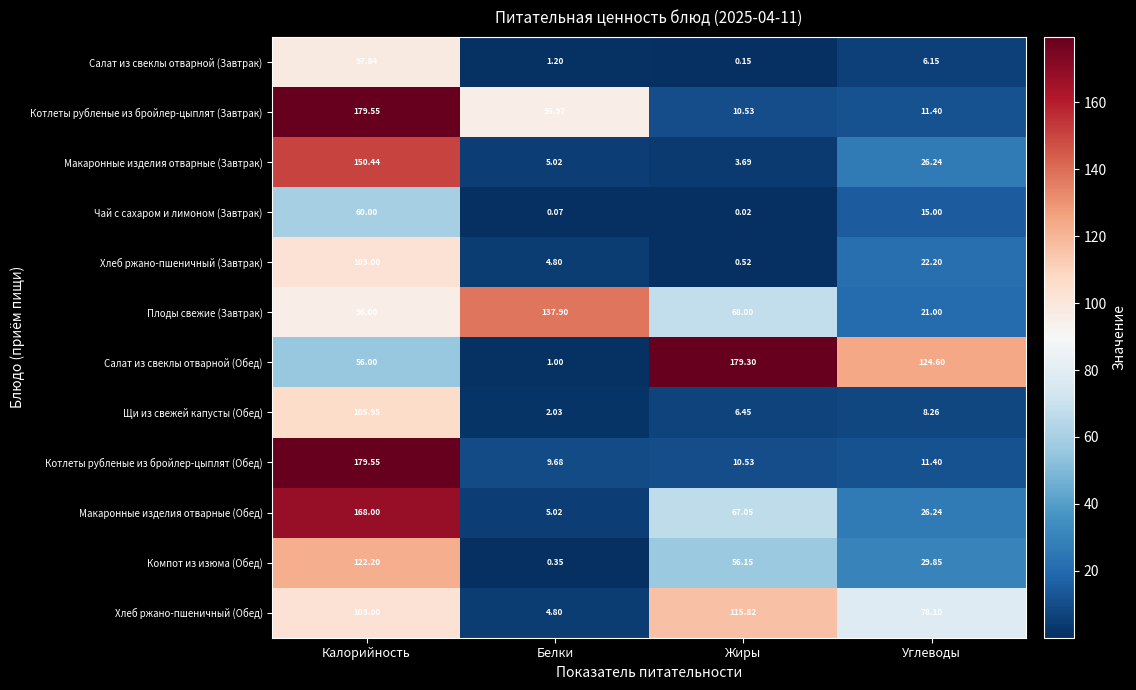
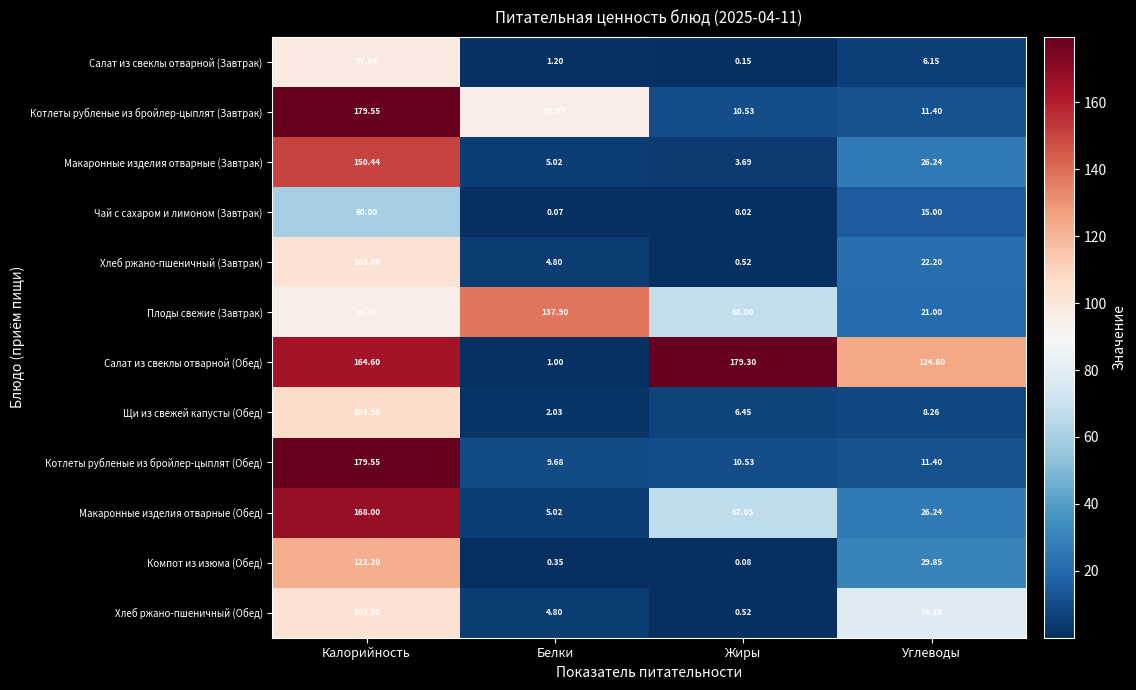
Салат из свеклы отварной (Обед), Калорийность: 56.00 -> 164.60
Компот из изюма (Обед), Жиры: 56.15 -> 0.08
Хлеб ржано-пшеничный (Обед), Жиры: 115.82 -> 0.52
